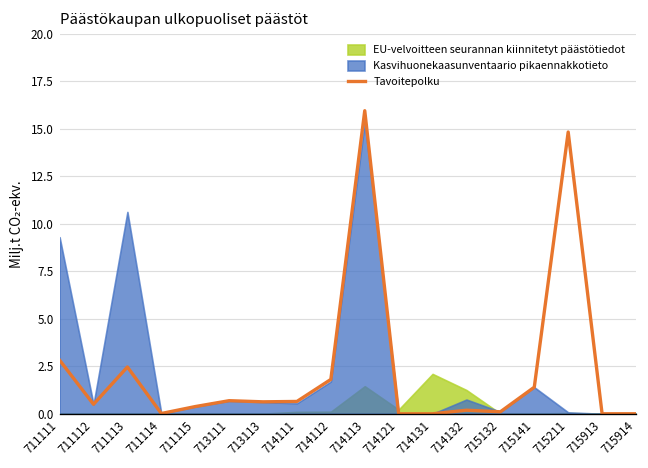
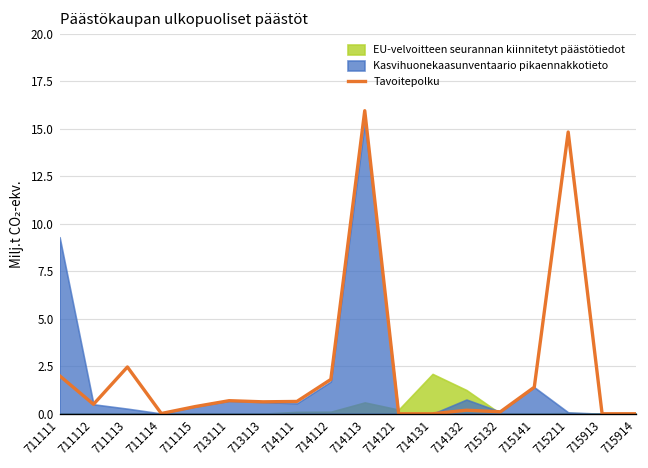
Tavoitepolku, 711111: 2.8 -> 2.0
Kasvihuonekaasunventaario pikaennakkotieto, 711113: 10.6 -> 0.3
EU-velvoitteen seurannan kiinnitetyt päästötiedot, 714113: 1.5 -> 0.6
